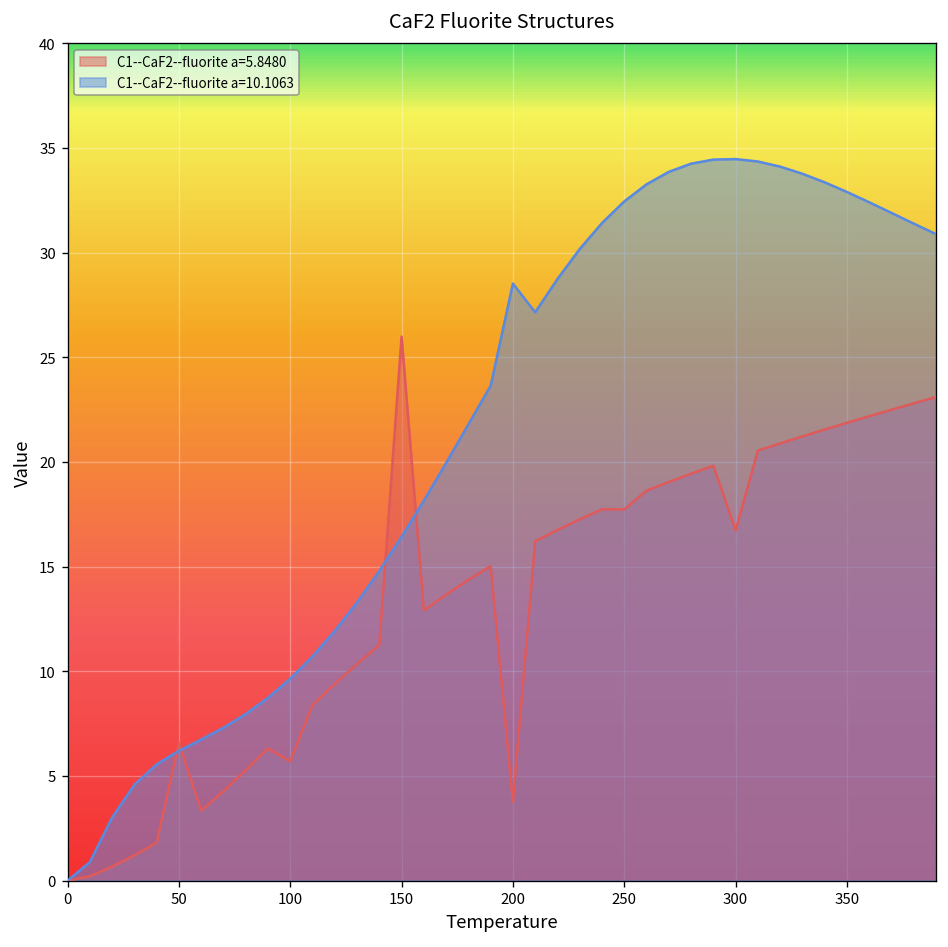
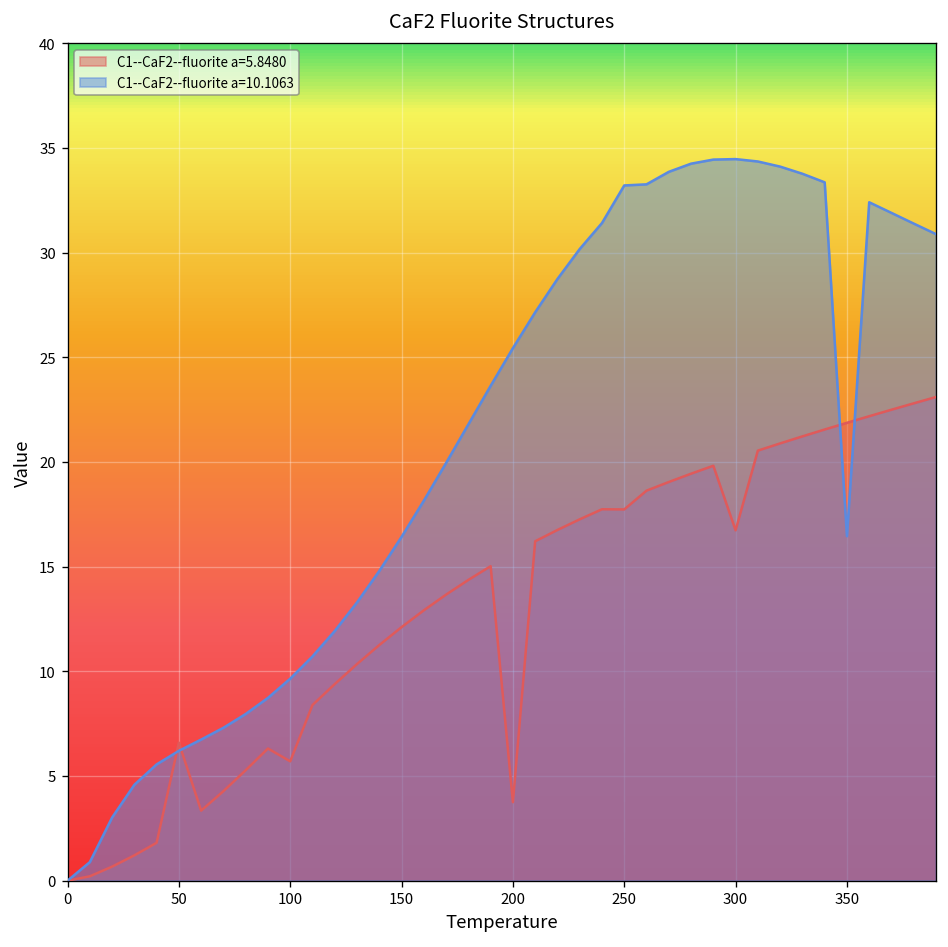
C1--CaF2--fluorite a=5.8480, 150: 26.0 -> 12.1
C1--CaF2--fluorite a=10.1063, 200: 28.5 -> 25.4
C1--CaF2--fluorite a=10.1063, 250: 32.4 -> 33.2
C1--CaF2--fluorite a=10.1063, 350: 32.9 -> 16.5
